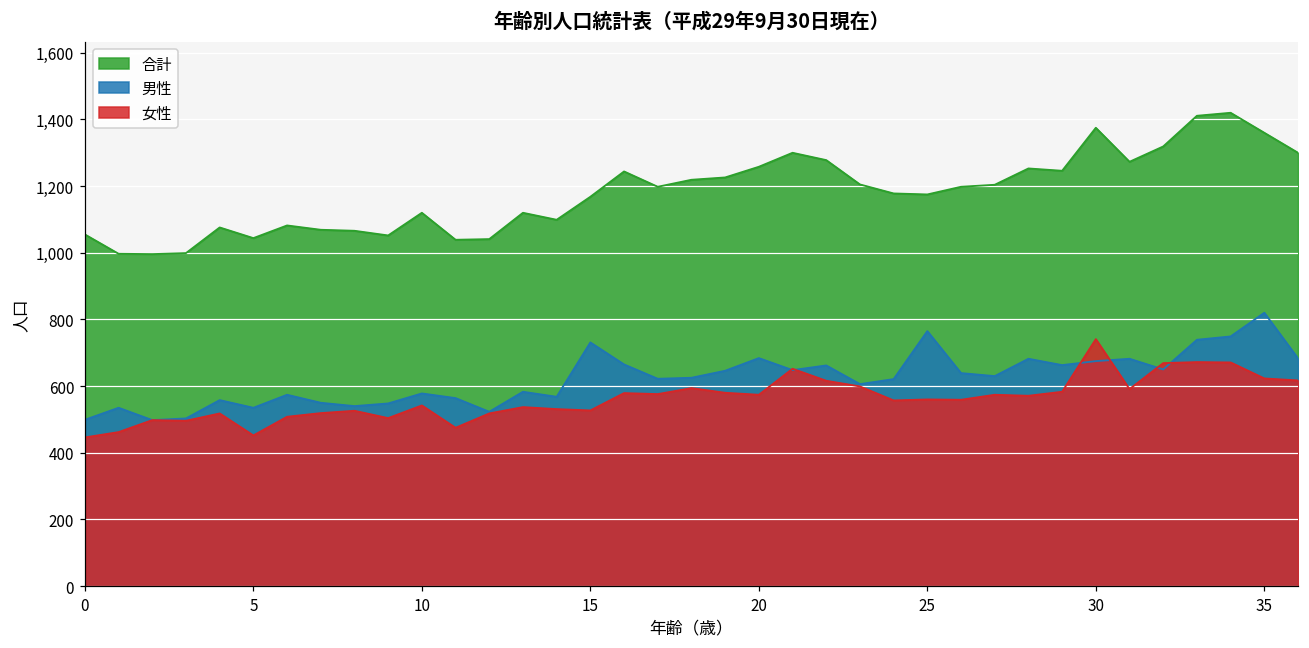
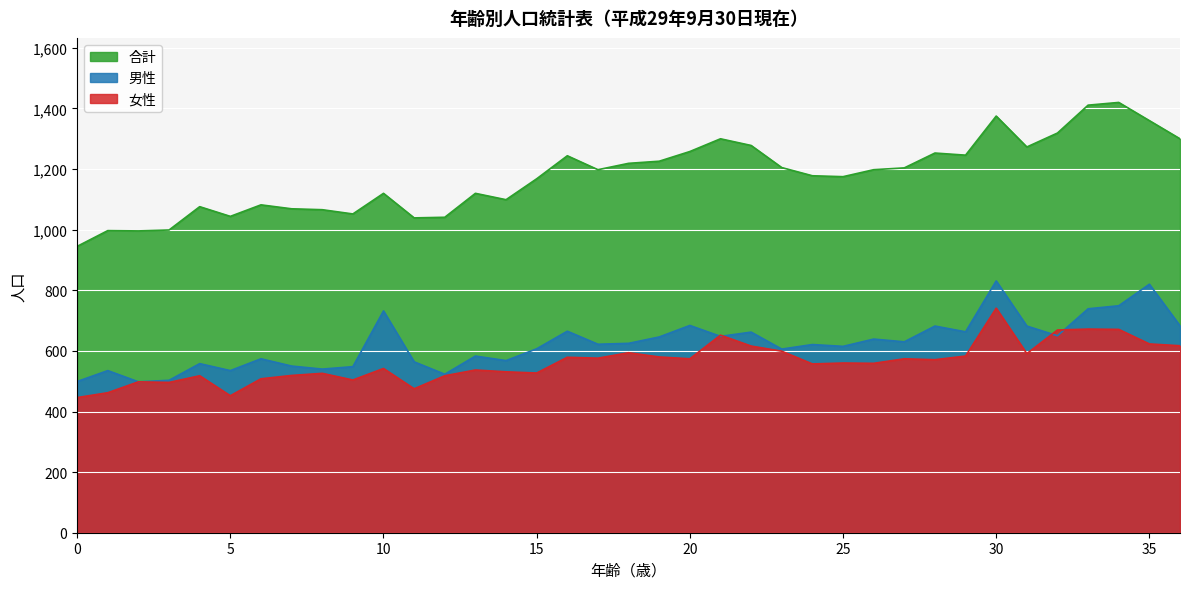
合計, 0: 1,060 -> 950
男性, 10: 580 -> 730
男性, 15: 730 -> 610
男性, 25: 770 -> 620
男性, 30: 680 -> 830
